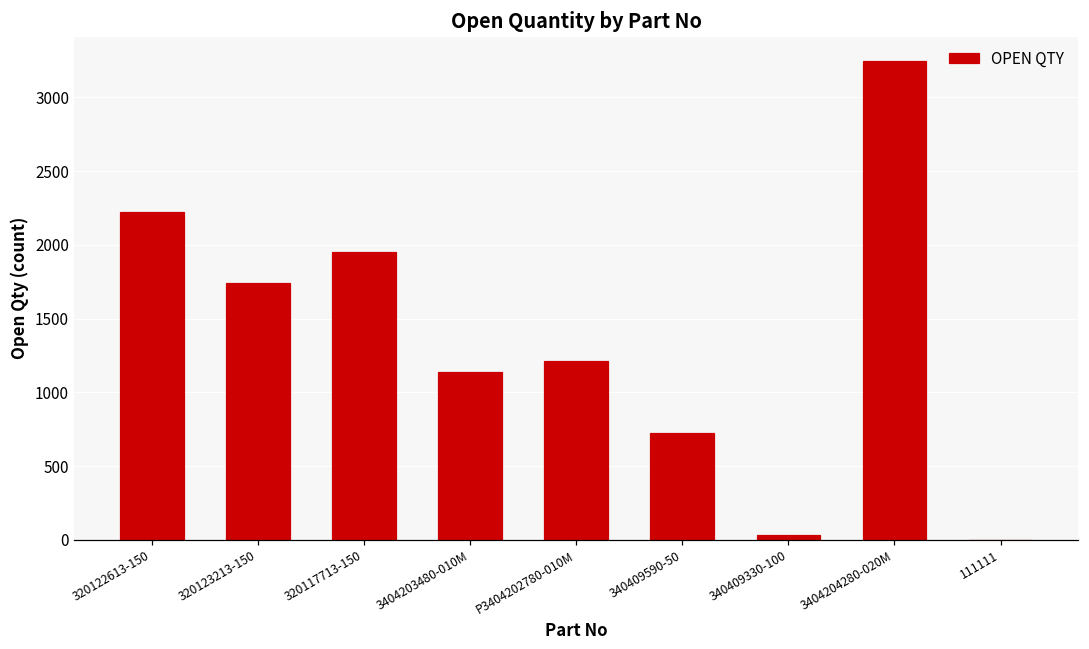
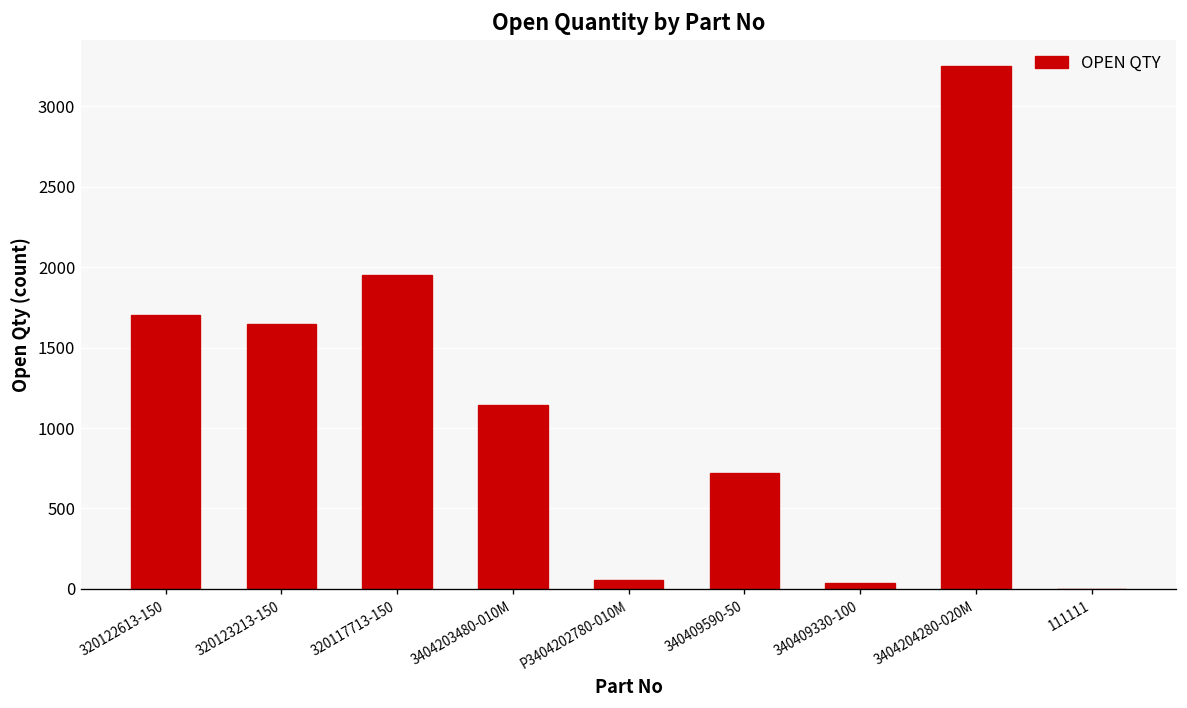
320122613-150: 2230 -> 1700
320123213-150: 1740 -> 1650
P3404202780-010M: 1220 -> 60
